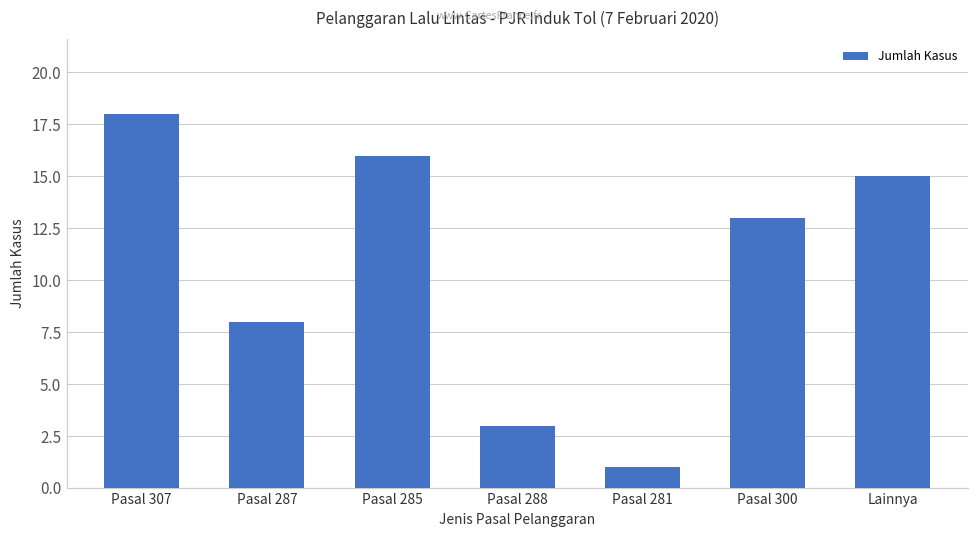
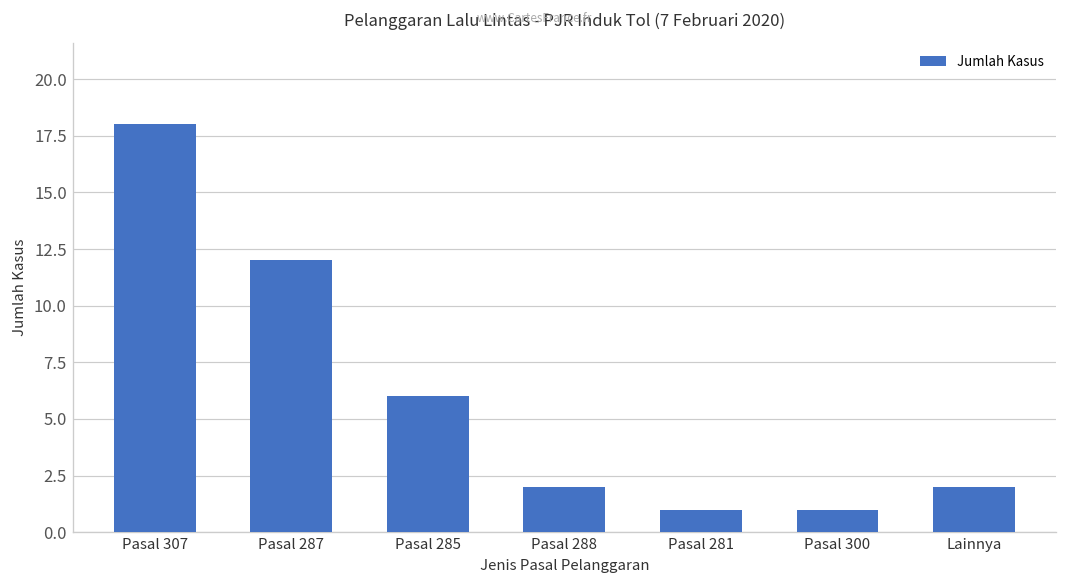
Pasal 287: 8 -> 12
Pasal 285: 16 -> 6
Pasal 288: 3 -> 2
Pasal 300: 13 -> 1
Lainnya: 15 -> 2
